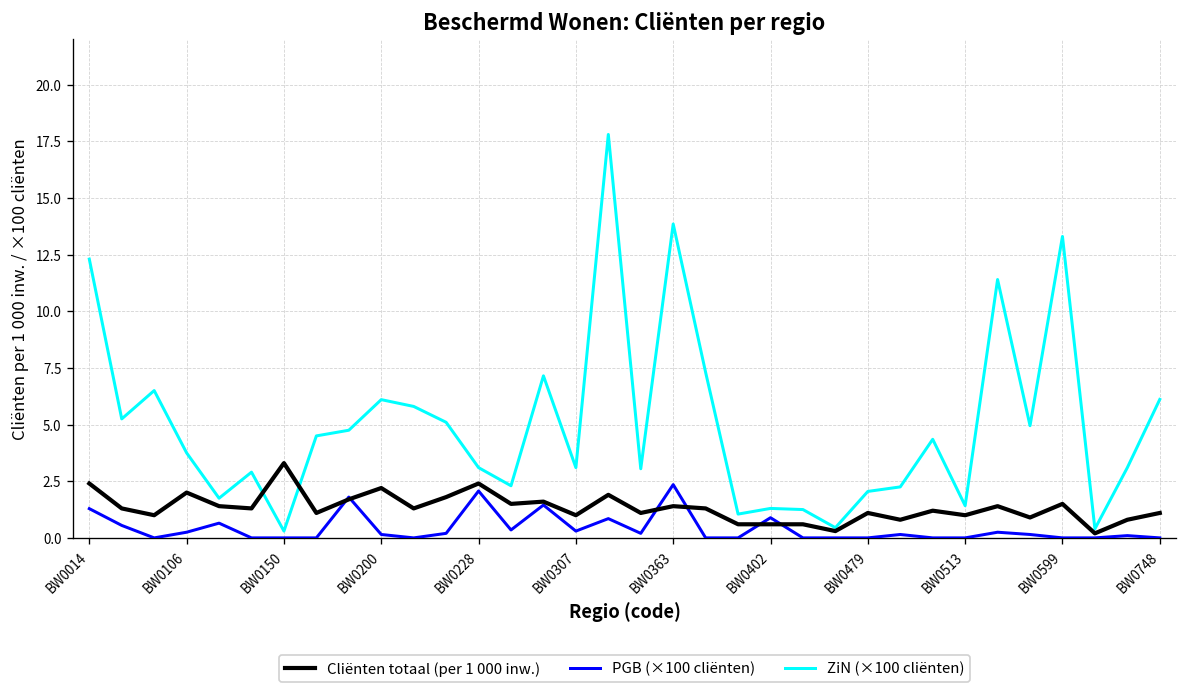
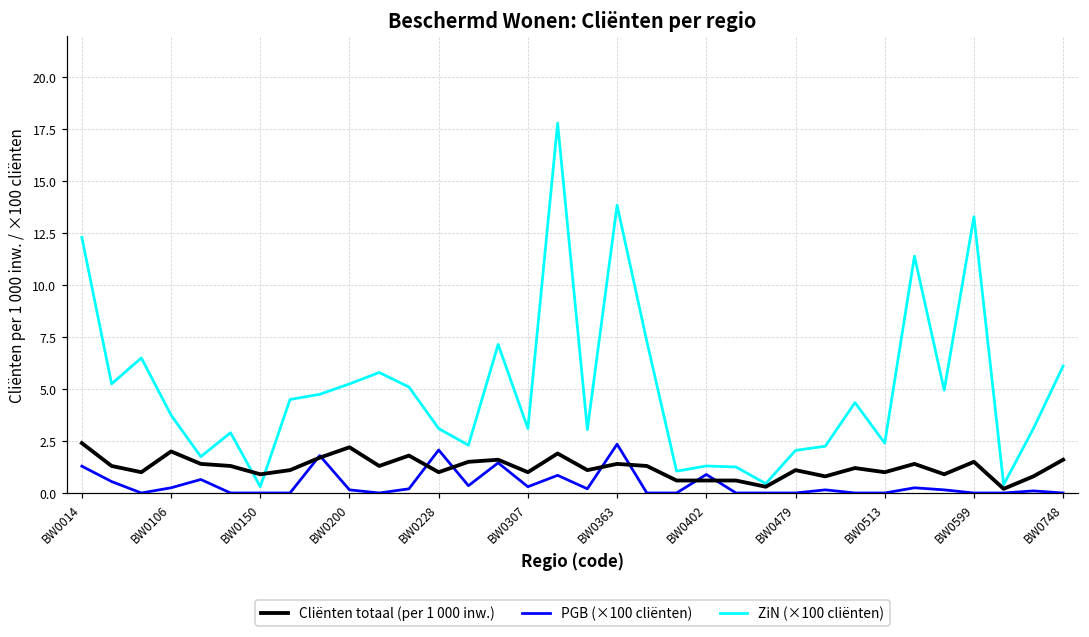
Cliënten totaal (per 1 000 inw.), BW0150: 3.3 -> 0.9
ZiN (×100 cliënten), BW0200: 6.1 -> 5.3
Cliënten totaal (per 1 000 inw.), BW0228: 2.4 -> 1.0
ZiN (×100 cliënten), BW0513: 1.4 -> 2.4
Cliënten totaal (per 1 000 inw.), BW0748: 1.1 -> 1.6
